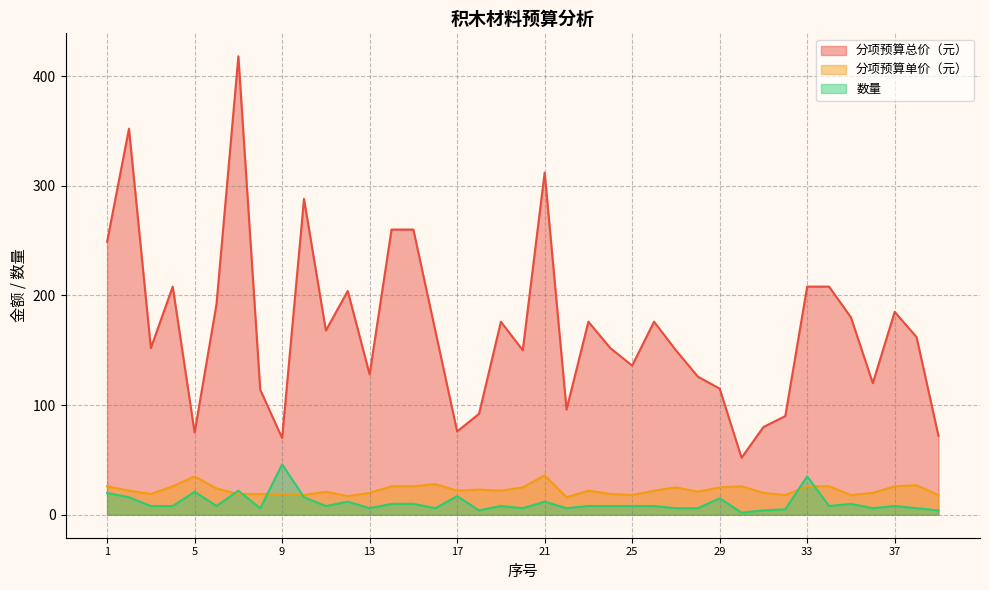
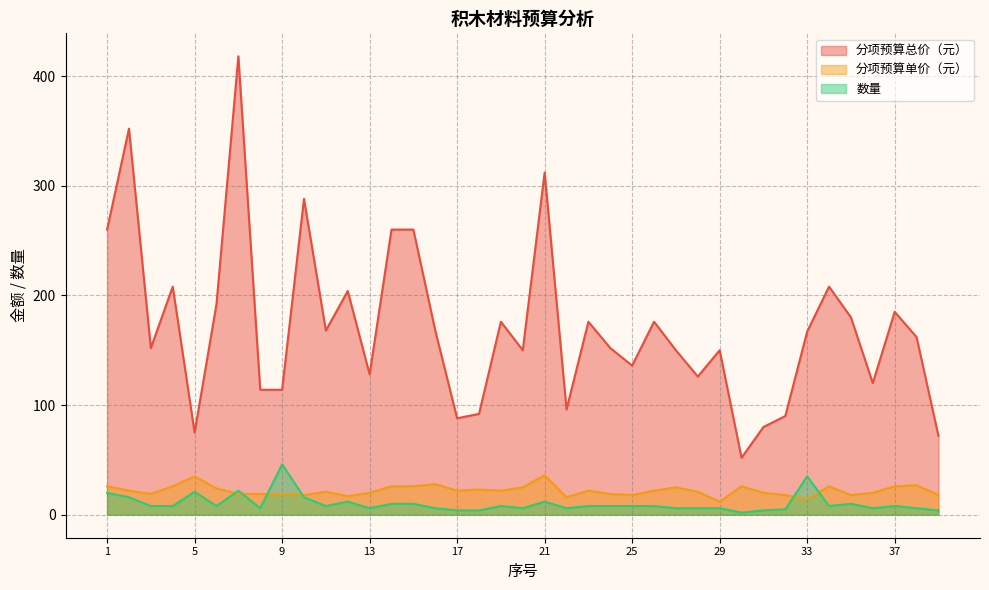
分项预算总价（元）, 1: 249 -> 260
分项预算总价（元）, 9: 70 -> 114
分项预算总价（元）, 17: 76 -> 88
数量, 17: 17 -> 4
分项预算总价（元）, 29: 115 -> 150
分项预算单价（元）, 29: 25 -> 12
数量, 29: 15 -> 6
分项预算总价（元）, 33: 208 -> 167
分项预算单价（元）, 33: 26 -> 14
